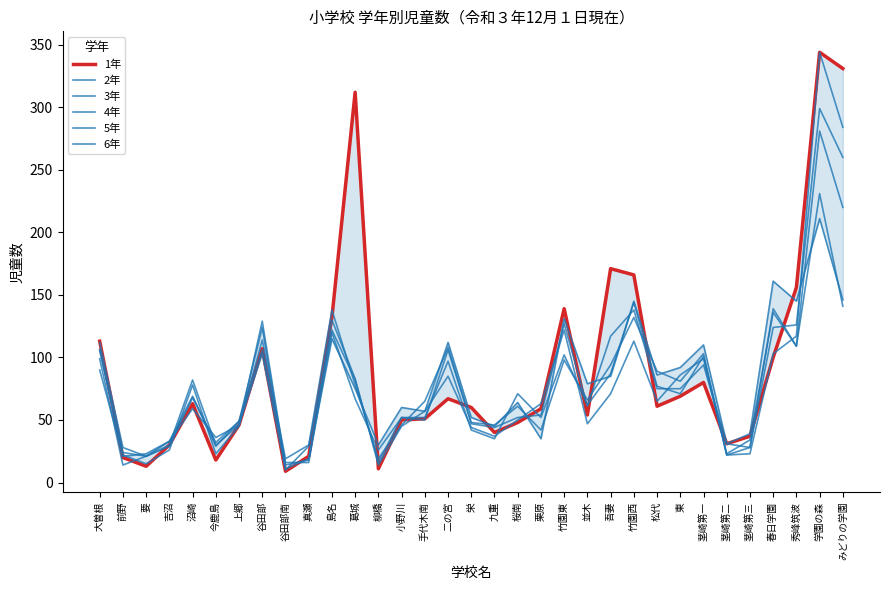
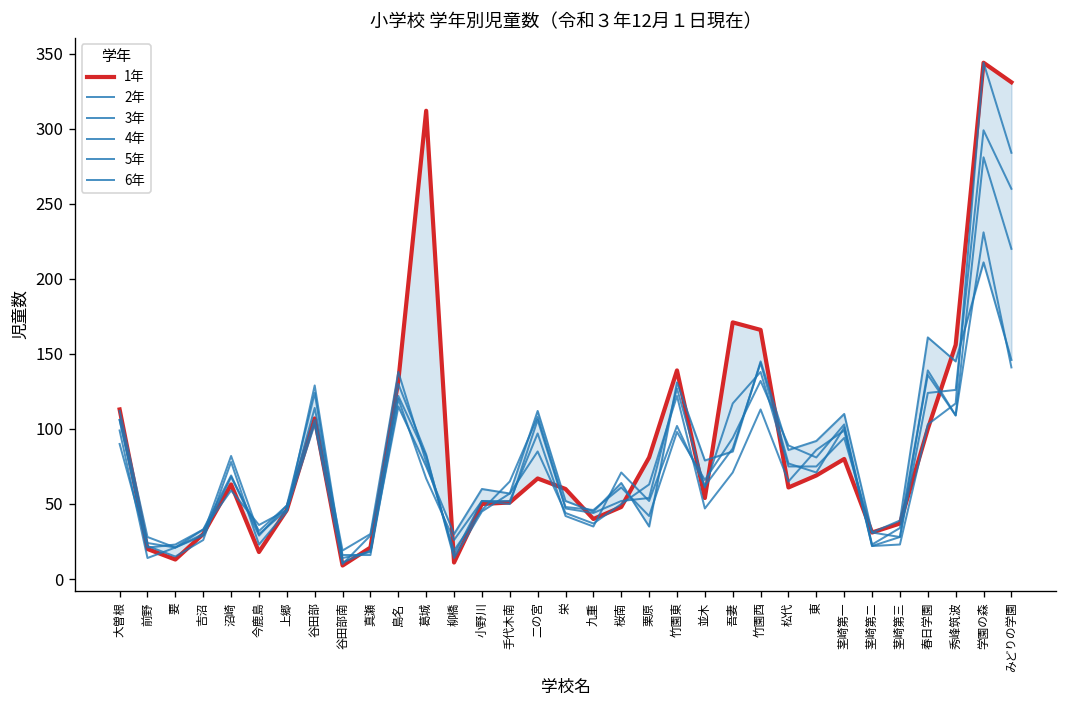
1年, 栗原: 59 -> 81
